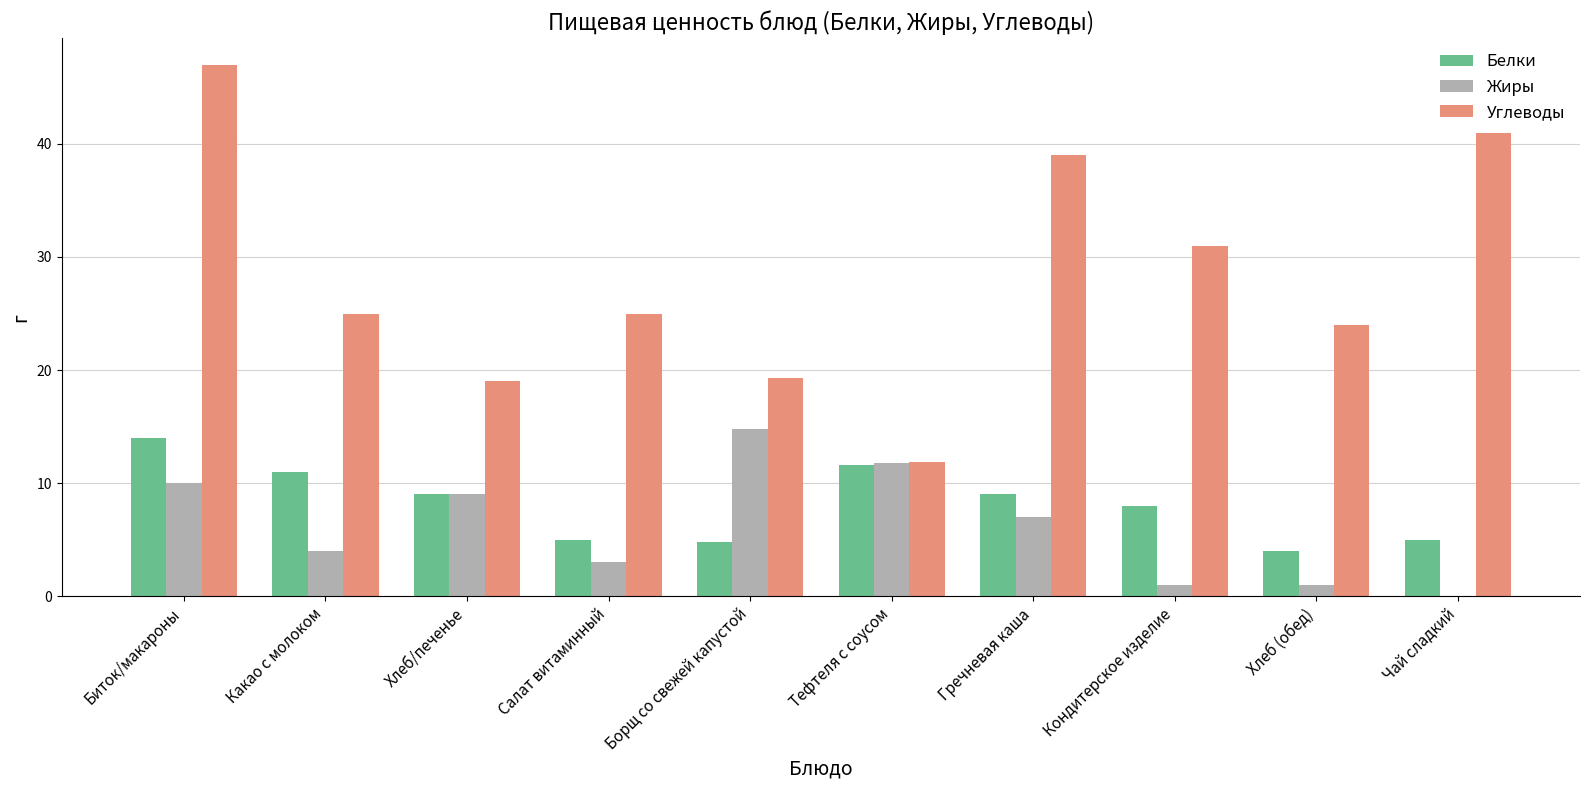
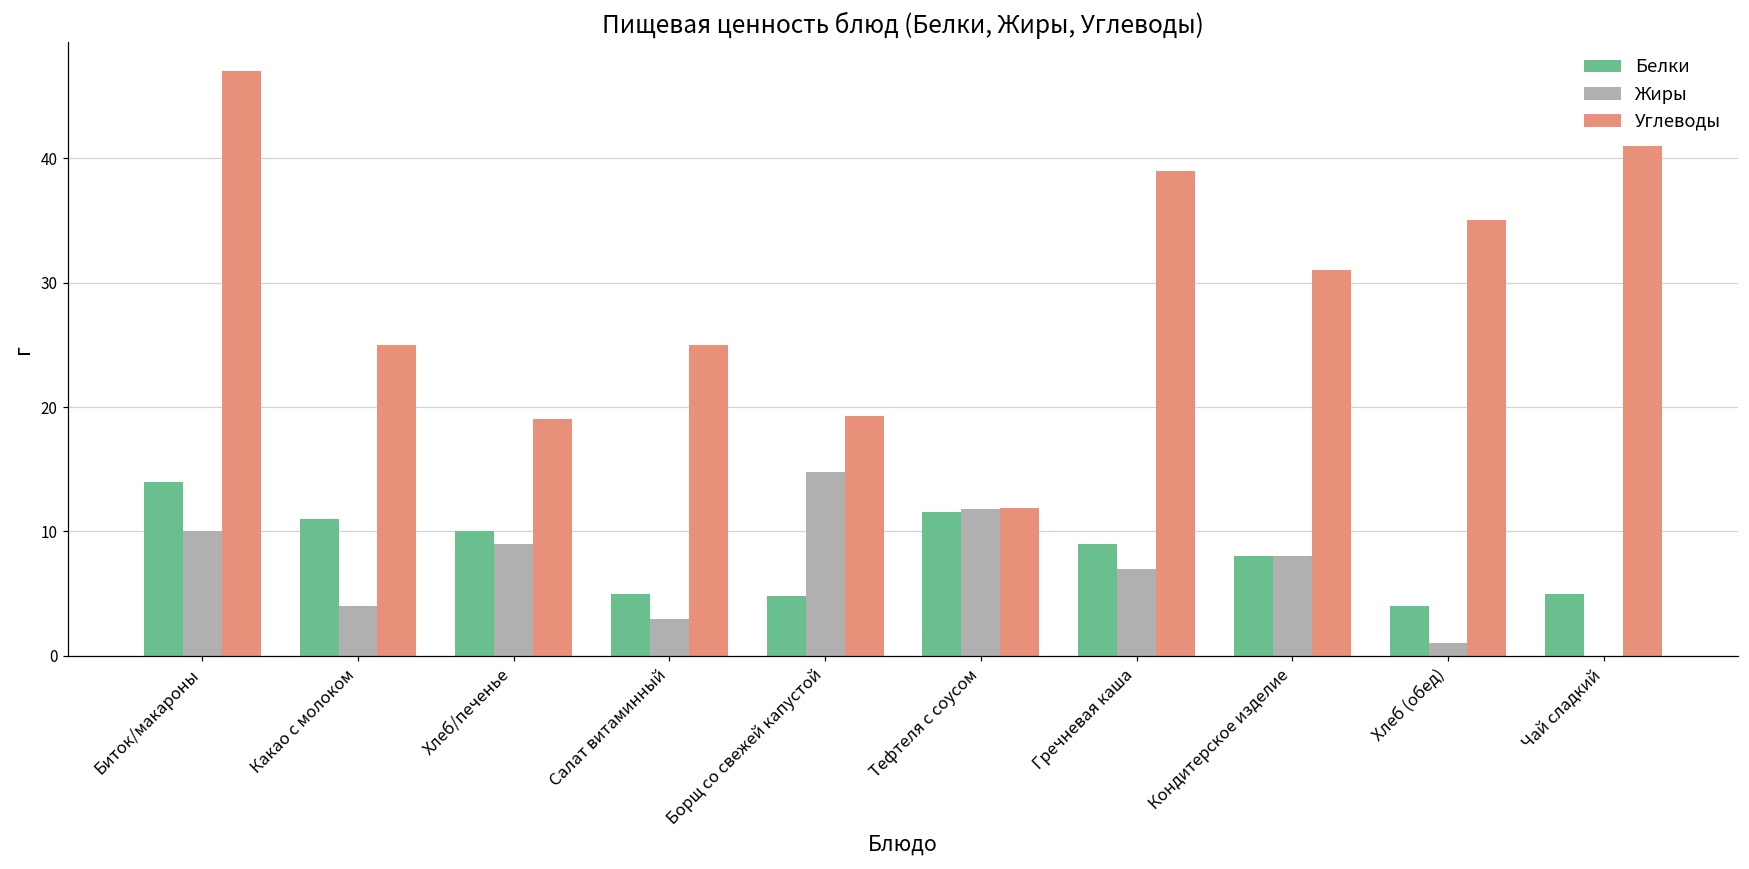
Белки, Хлеб/печенье: 9 -> 10
Жиры, Кондитерское изделие: 1 -> 8
Углеводы, Хлеб (обед): 24 -> 35
